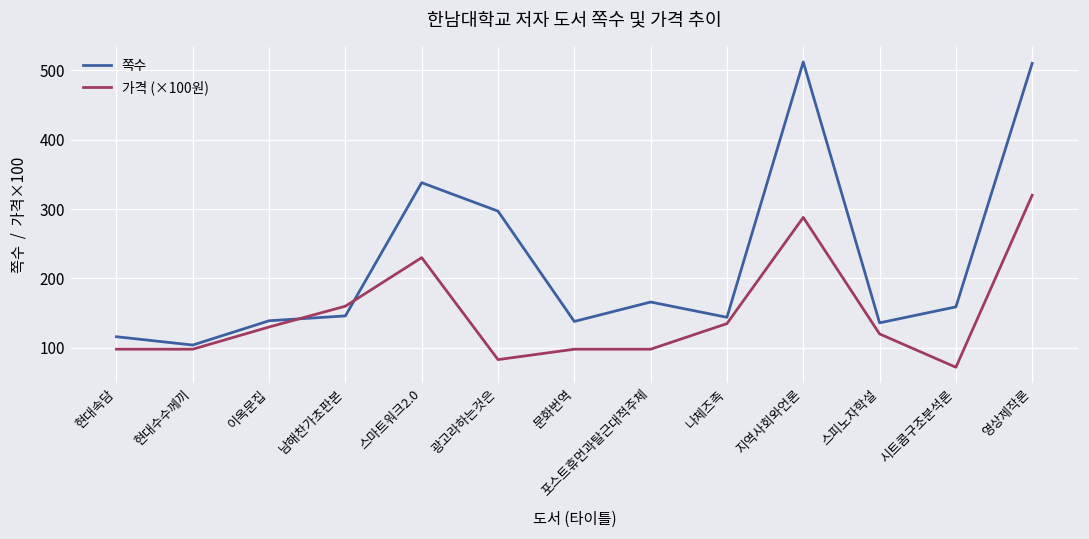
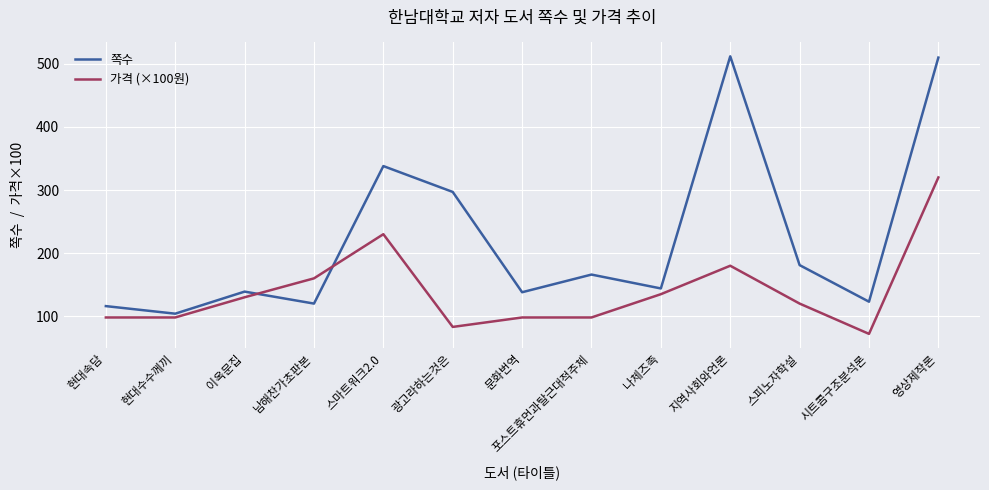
쪽수, 남해찬가초판본: 150 -> 120
가격 (×100원), 지역사회와언론: 290 -> 180
쪽수, 스피노자학설: 140 -> 180
쪽수, 시트콤구조분석론: 160 -> 120
